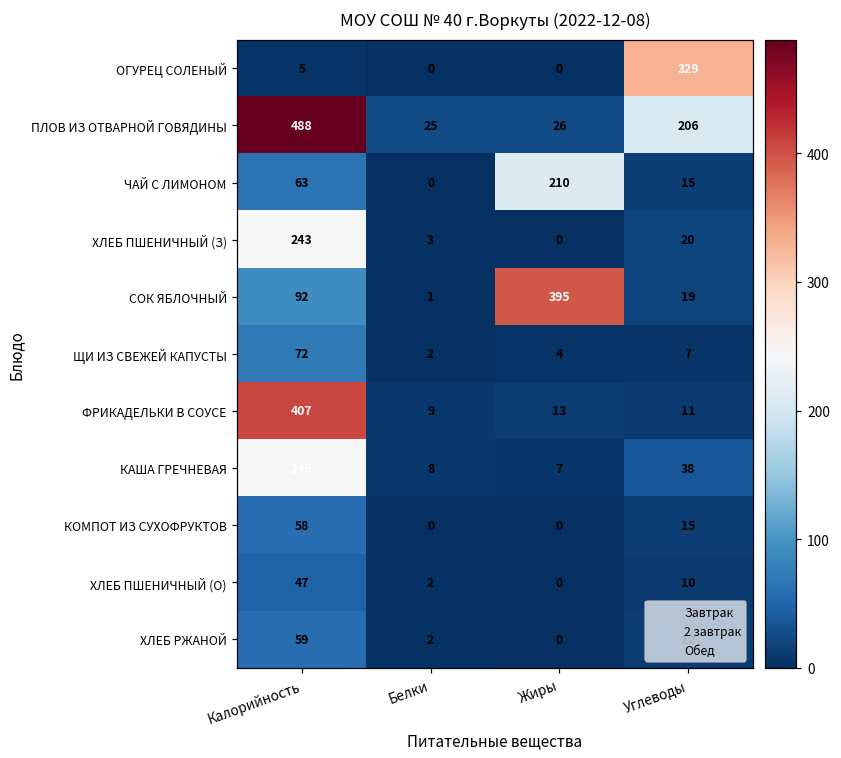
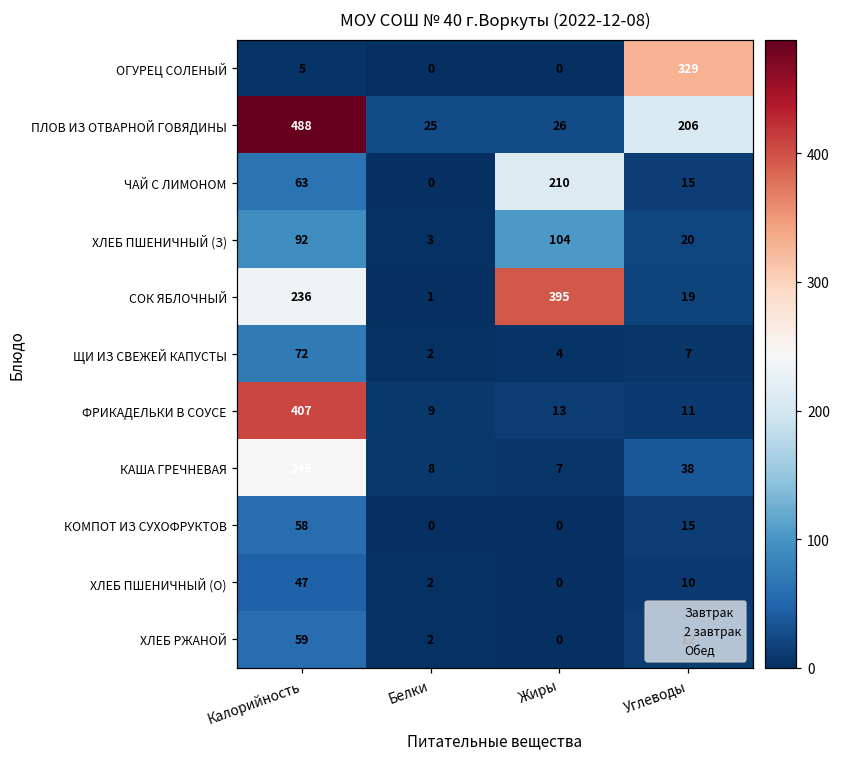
ХЛЕБ ПШЕНИЧНЫЙ (З), Калорийность: 243 -> 92
ХЛЕБ ПШЕНИЧНЫЙ (З), Жиры: 0 -> 104
СОК ЯБЛОЧНЫЙ, Калорийность: 92 -> 236
